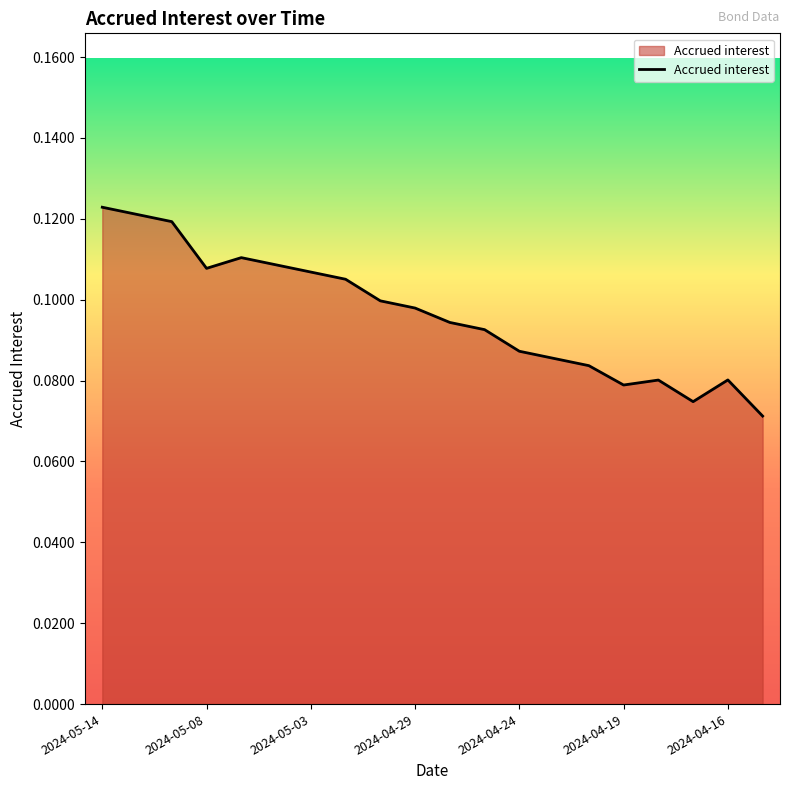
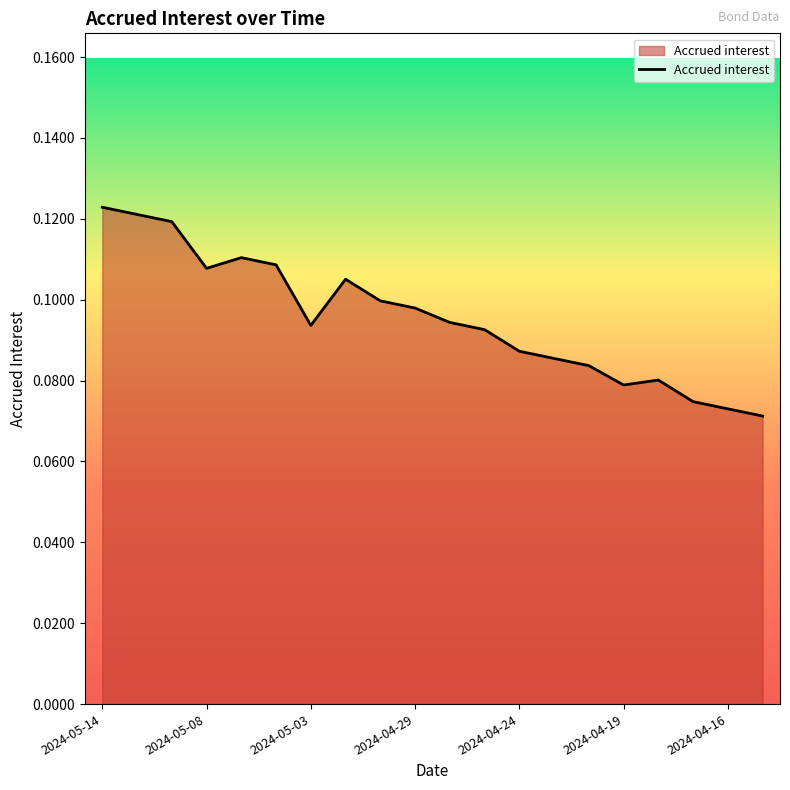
2024-05-03: 0.107 -> 0.094
2024-04-16: 0.080 -> 0.073
